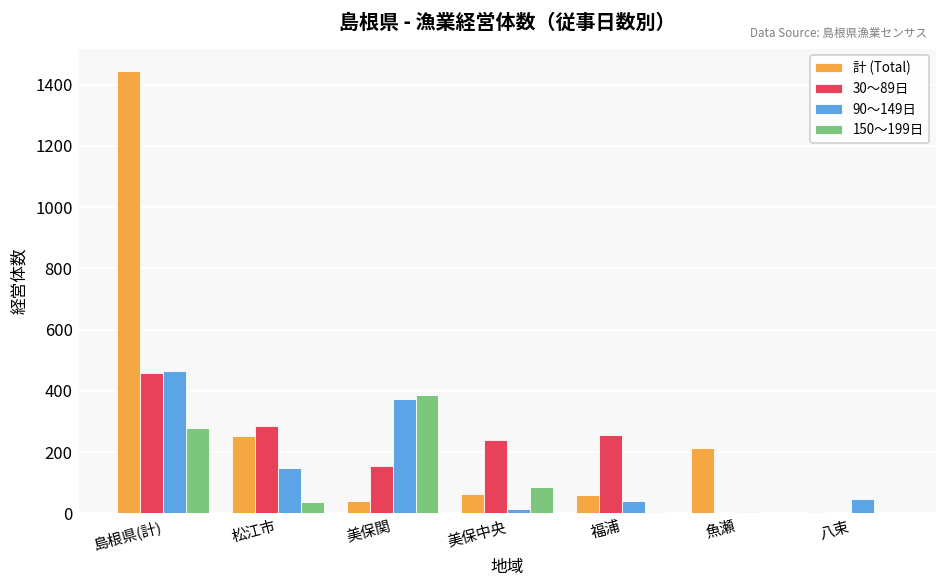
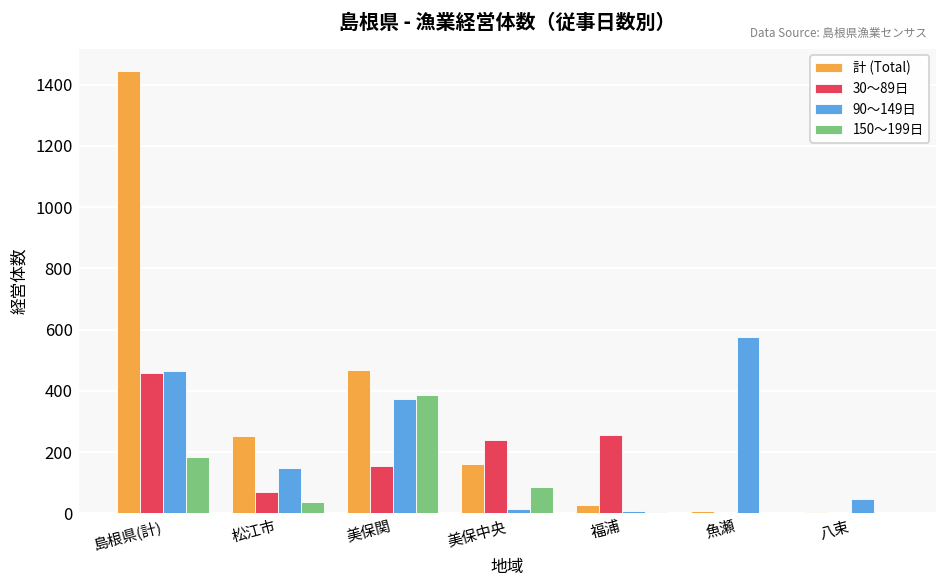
150～199日, 島根県(計): 280 -> 180
30～89日, 松江市: 290 -> 70
計 (Total), 美保関: 40 -> 470
計 (Total), 美保中央: 60 -> 160
計 (Total), 福浦: 60 -> 30
90～149日, 福浦: 40 -> 10
計 (Total), 魚瀬: 210 -> 10
90～149日, 魚瀬: 0 -> 580
